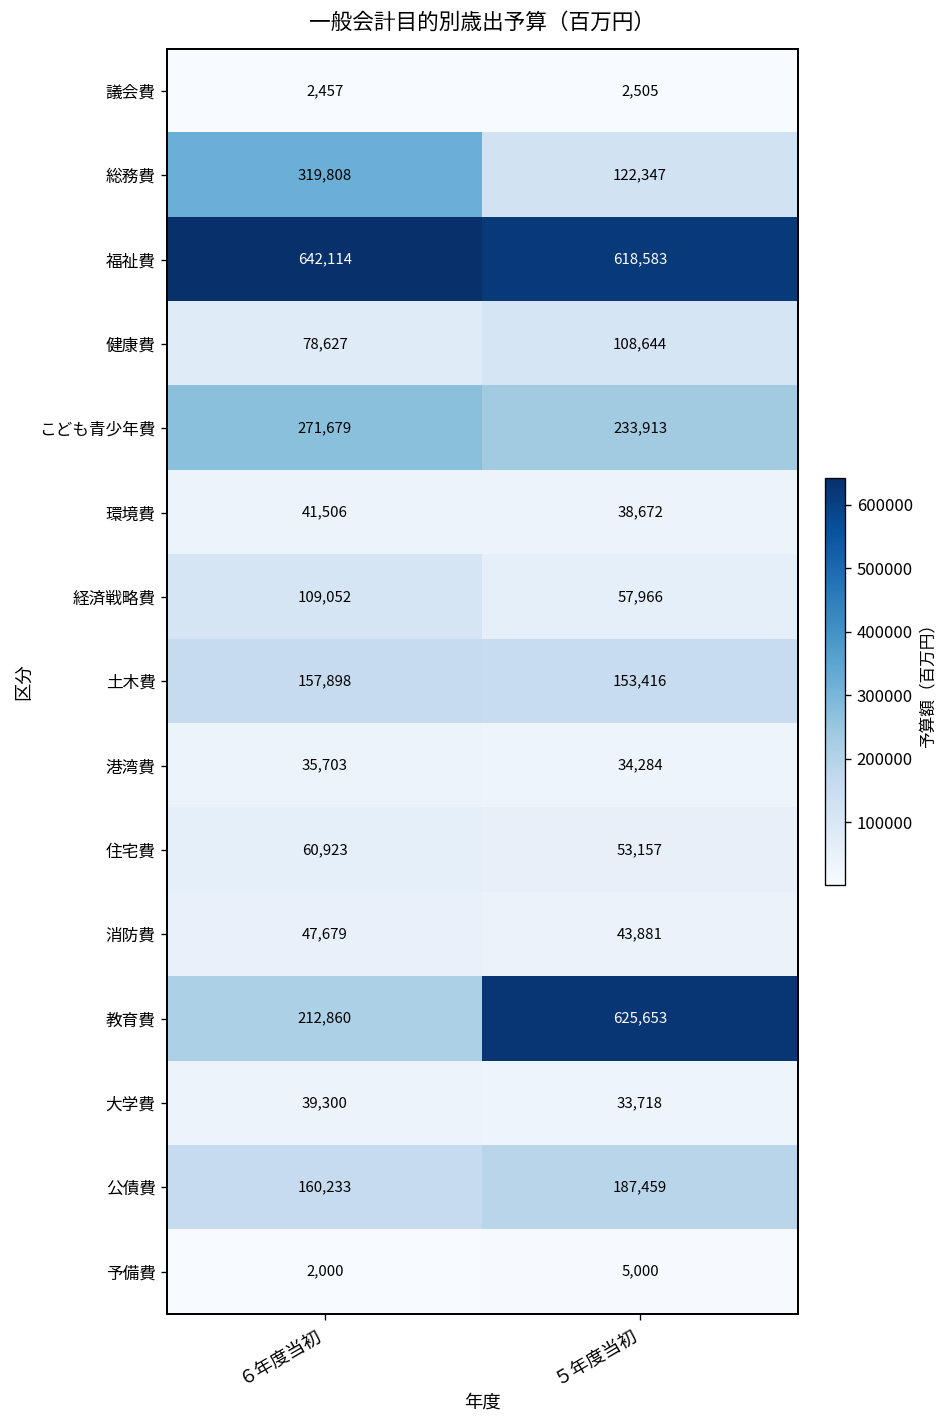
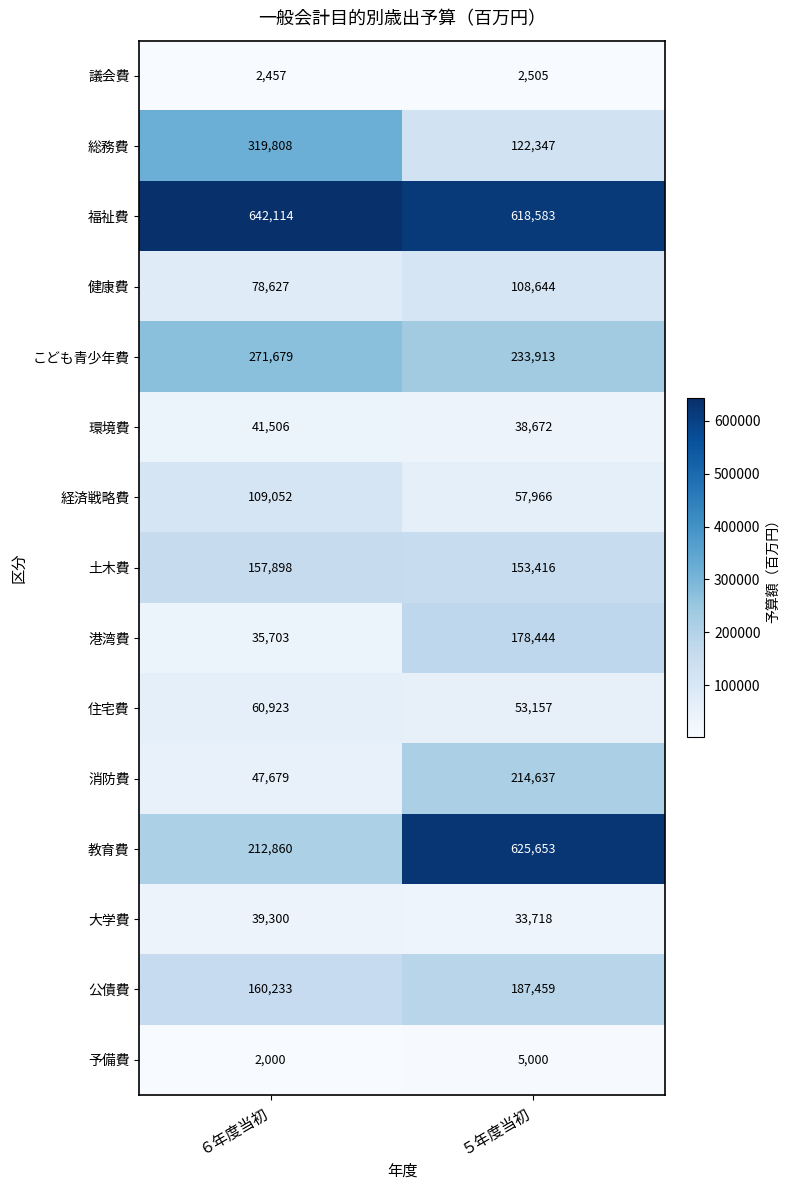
港湾費, ５年度当初: 34,284 -> 178,444
消防費, ５年度当初: 43,881 -> 214,637
